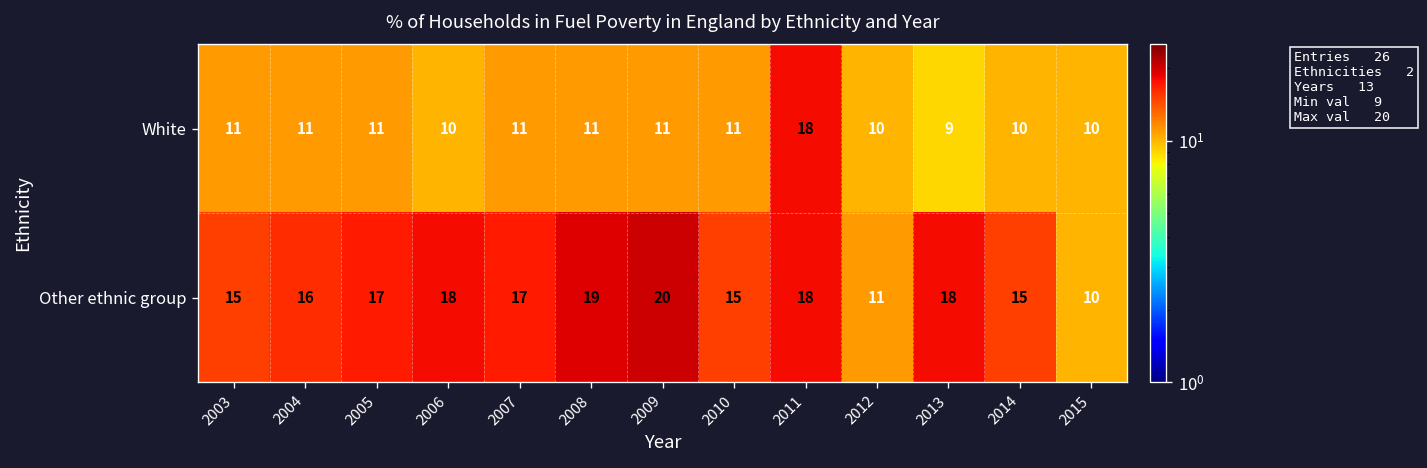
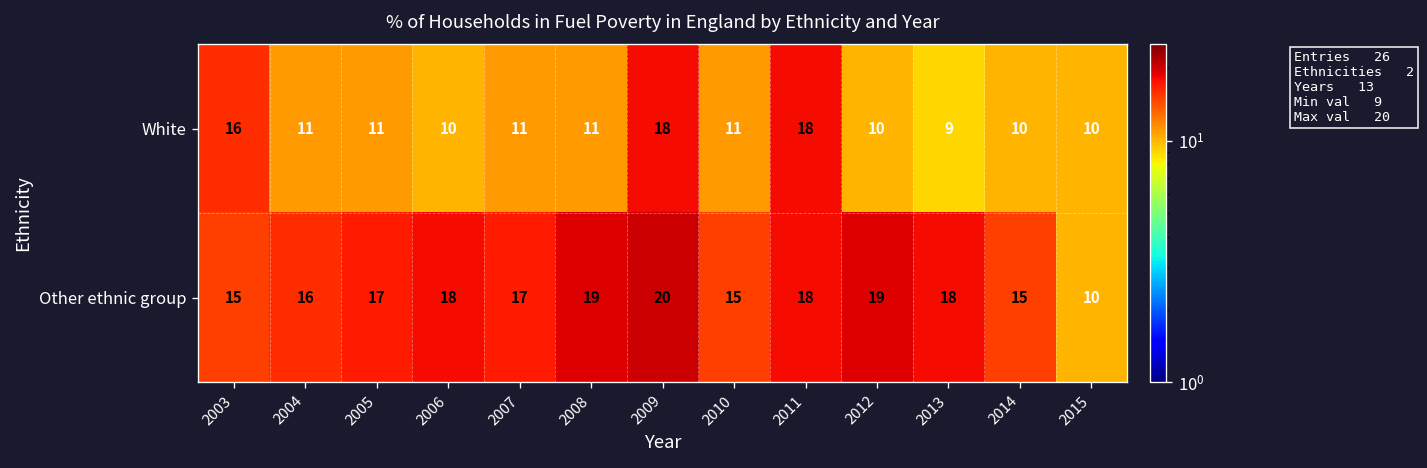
White, 2003: 11 -> 16
White, 2009: 11 -> 18
Other ethnic group, 2012: 11 -> 19
